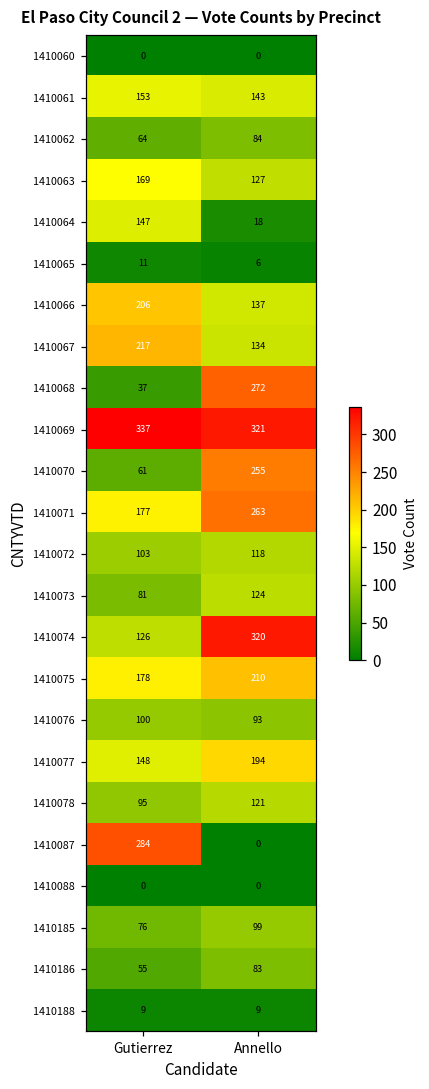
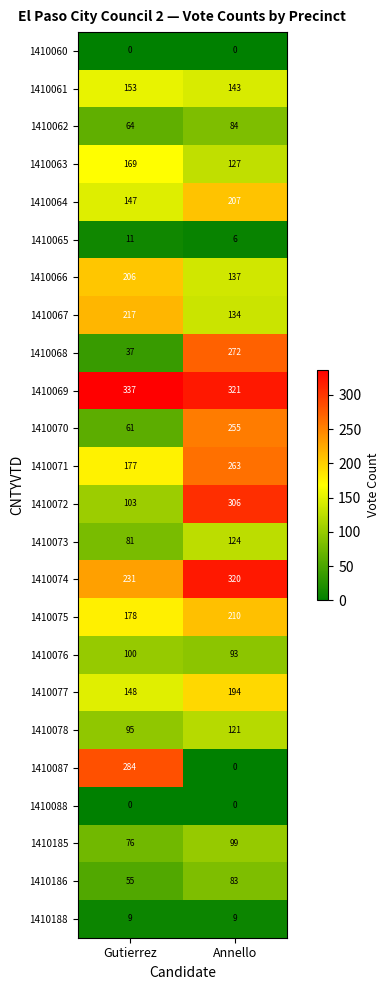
1410064, Annello: 18 -> 207
1410072, Annello: 118 -> 306
1410074, Gutierrez: 126 -> 231
